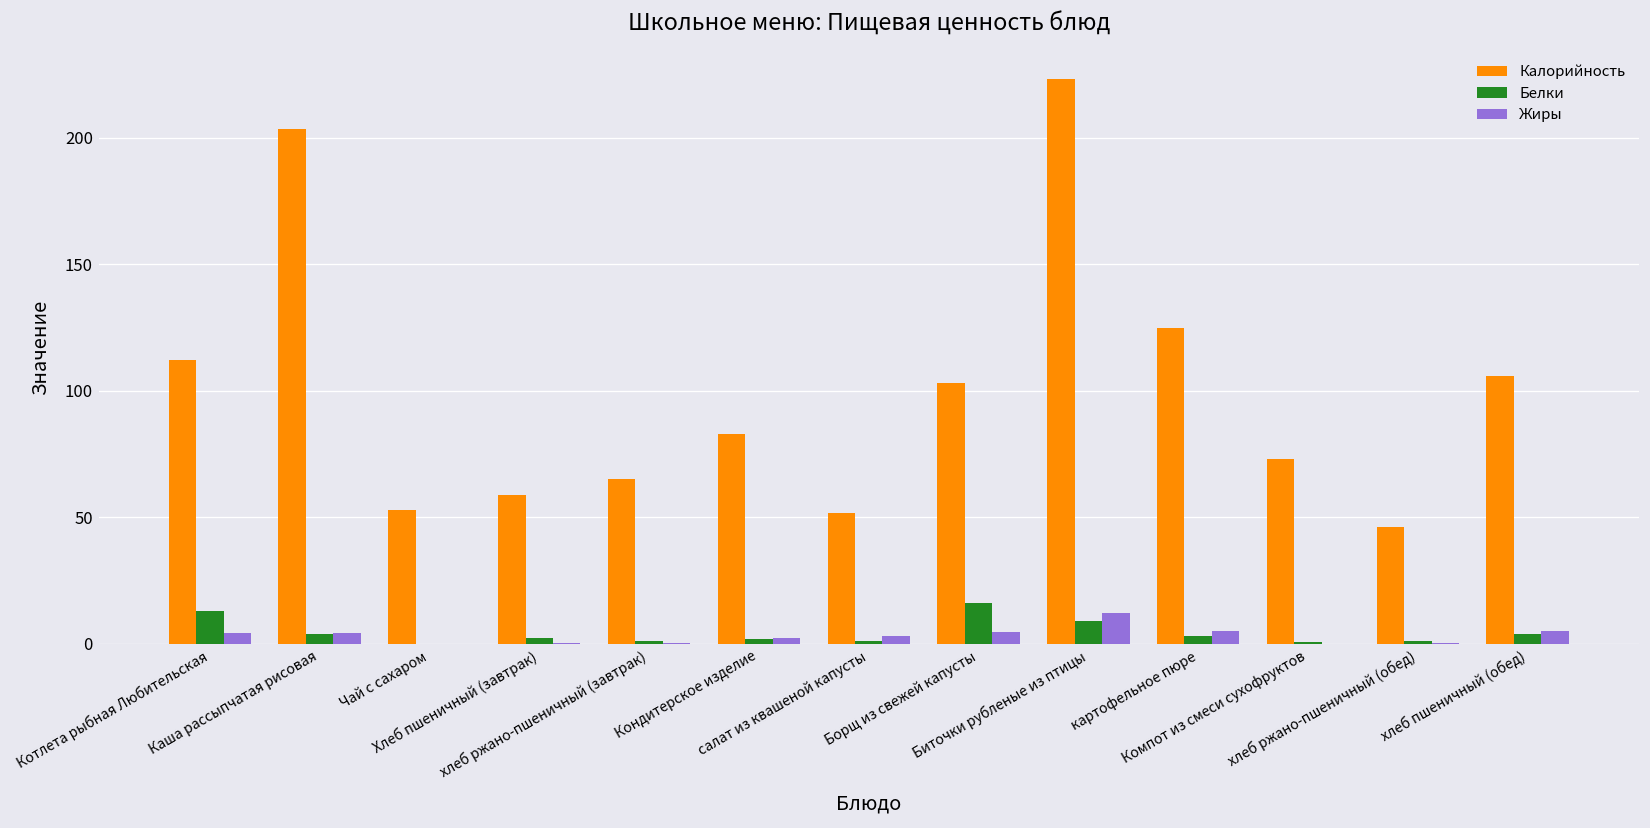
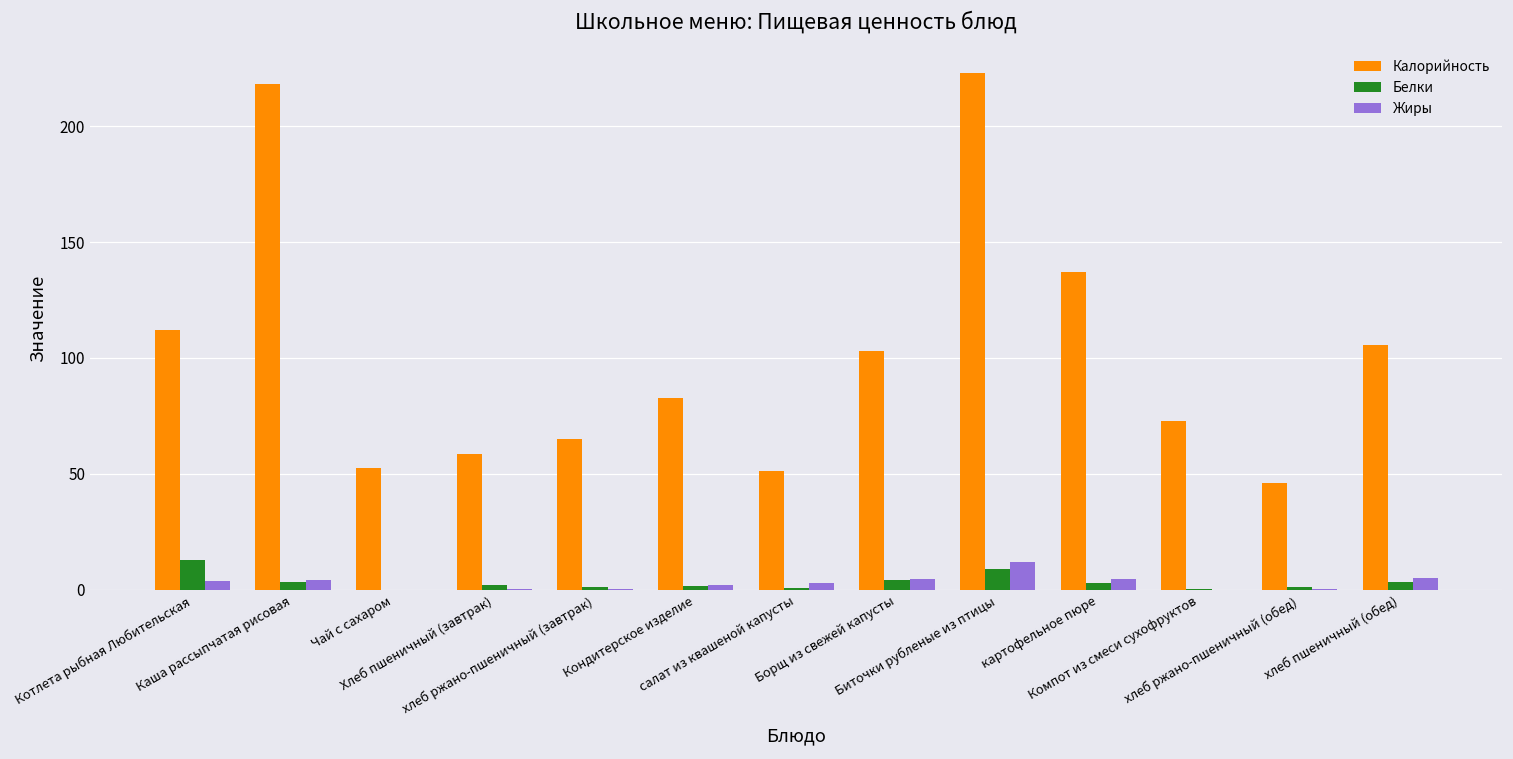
Калорийность, Каша рассыпчатая рисовая: 204 -> 218
Белки, Борщ из свежей капусты: 16 -> 4
Калорийность, картофельное пюре: 125 -> 137
